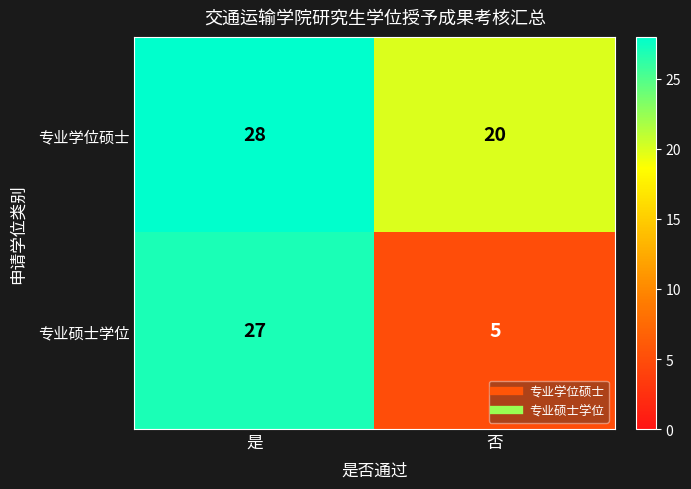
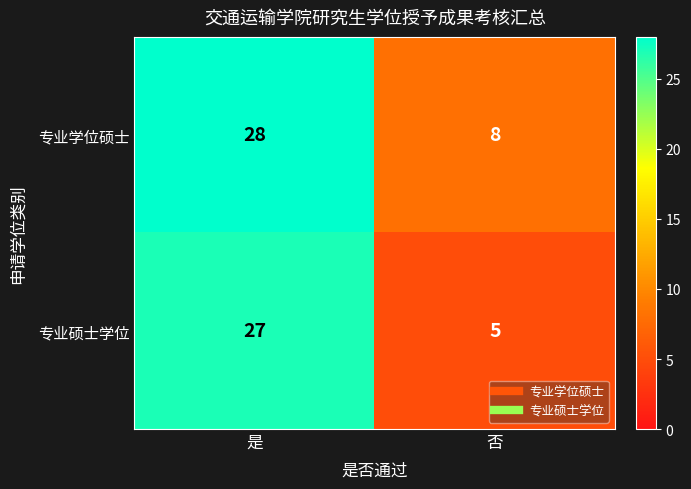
专业学位硕士, 否: 20 -> 8
